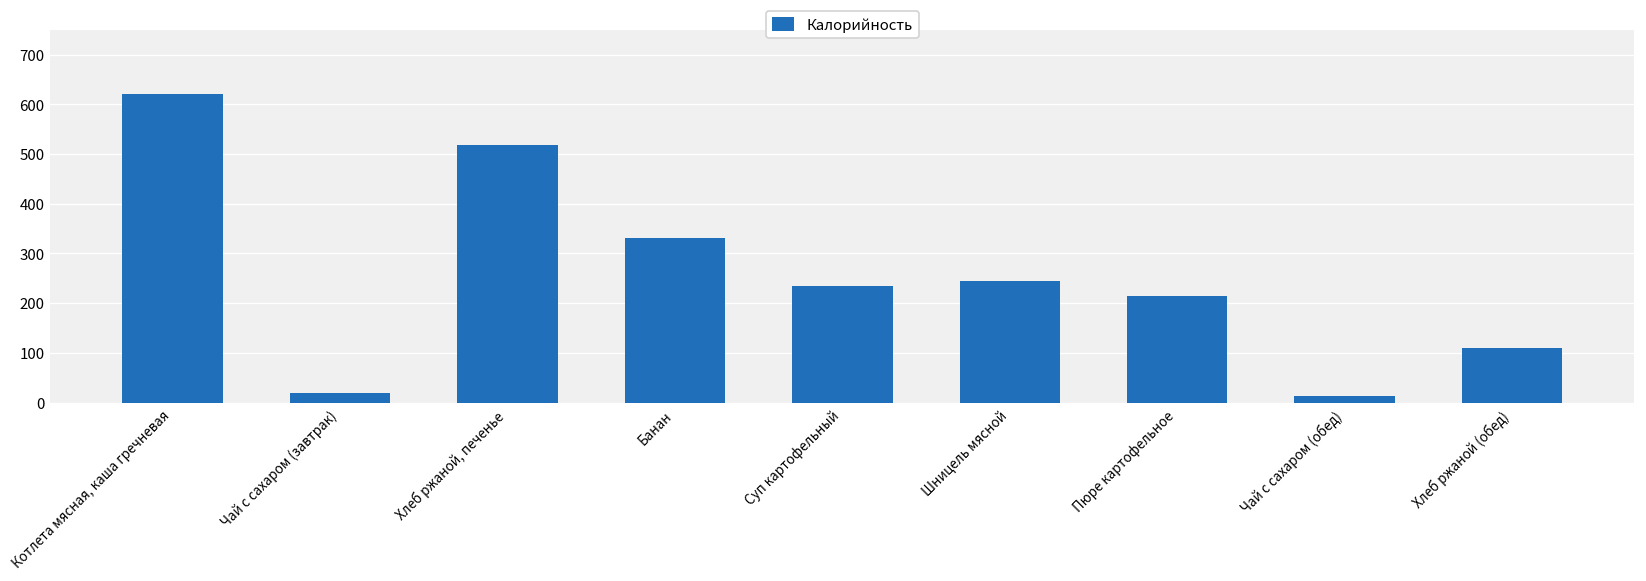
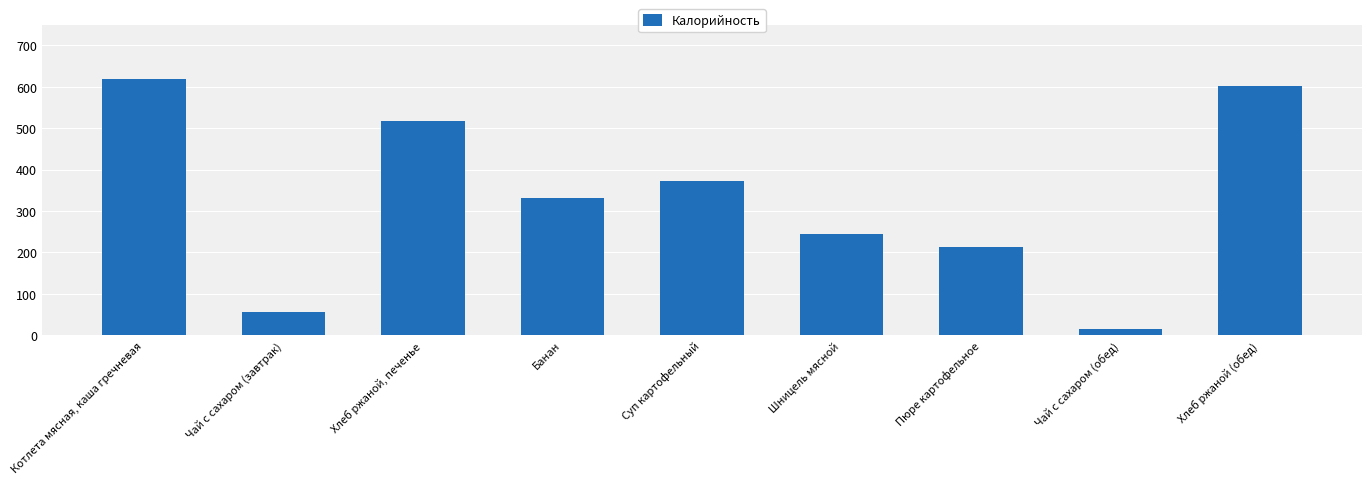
Чай с сахаром (завтрак): 20 -> 60
Суп картофельный: 240 -> 370
Хлеб ржаной (обед): 110 -> 600
